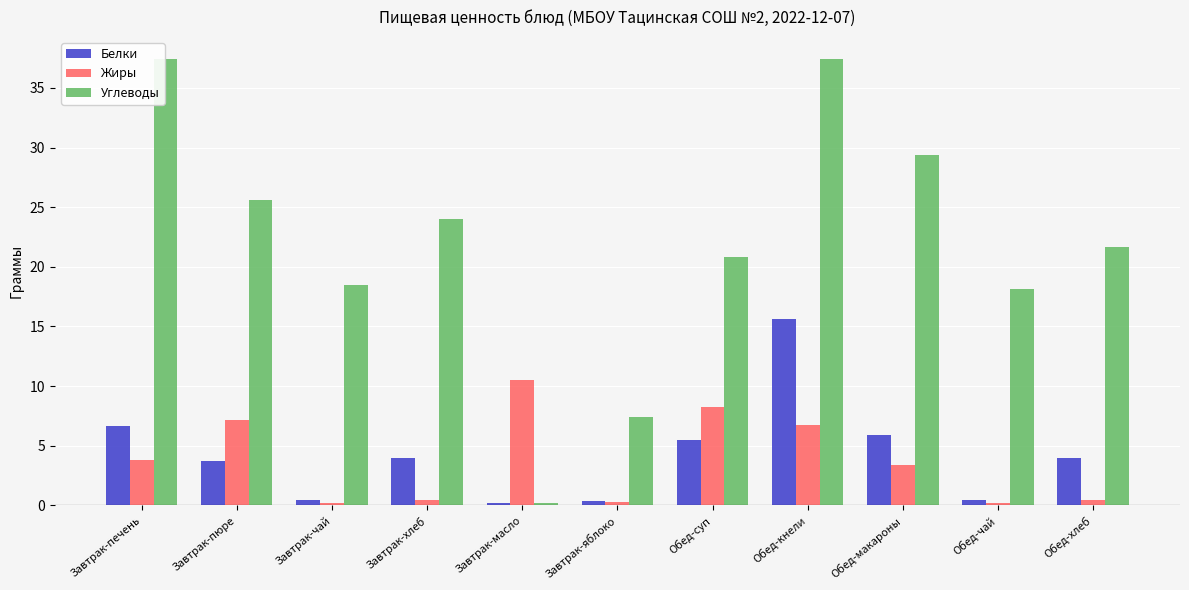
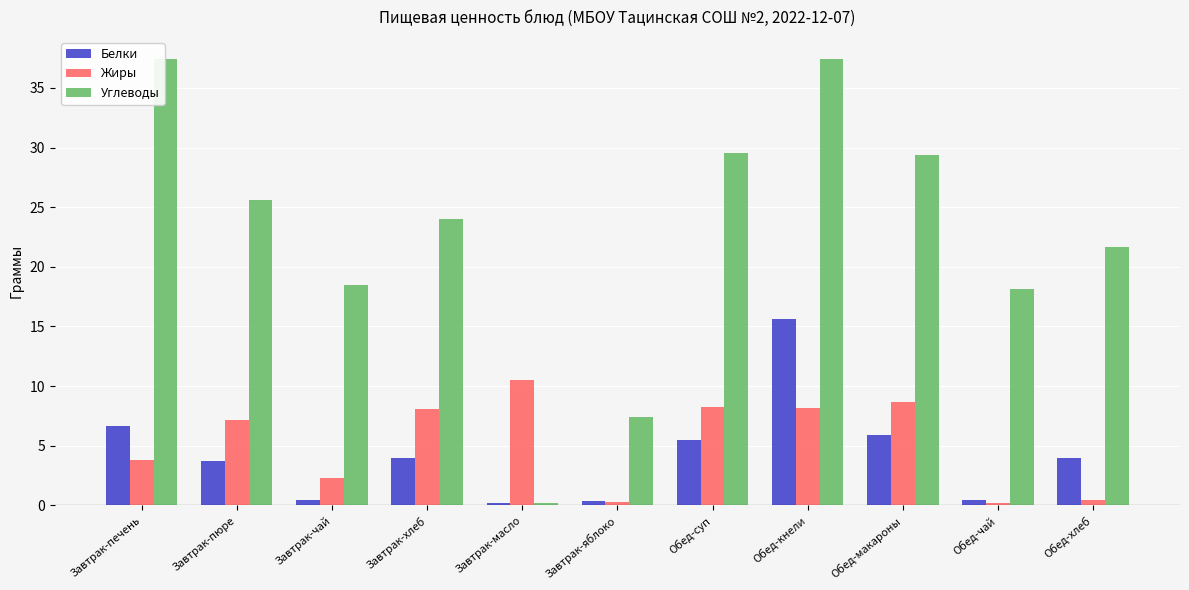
Жиры, Завтрак-чай: 0.2 -> 2.3
Жиры, Завтрак-хлеб: 0.5 -> 8.1
Углеводы, Обед-суп: 20.8 -> 29.6
Жиры, Обед-кнели: 6.8 -> 8.2
Жиры, Обед-макароны: 3.4 -> 8.6
